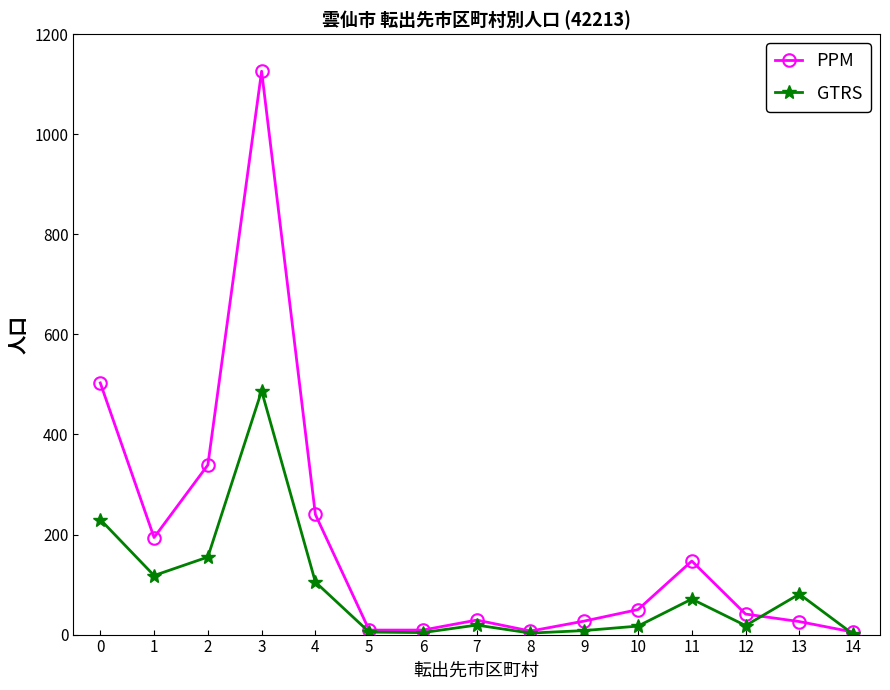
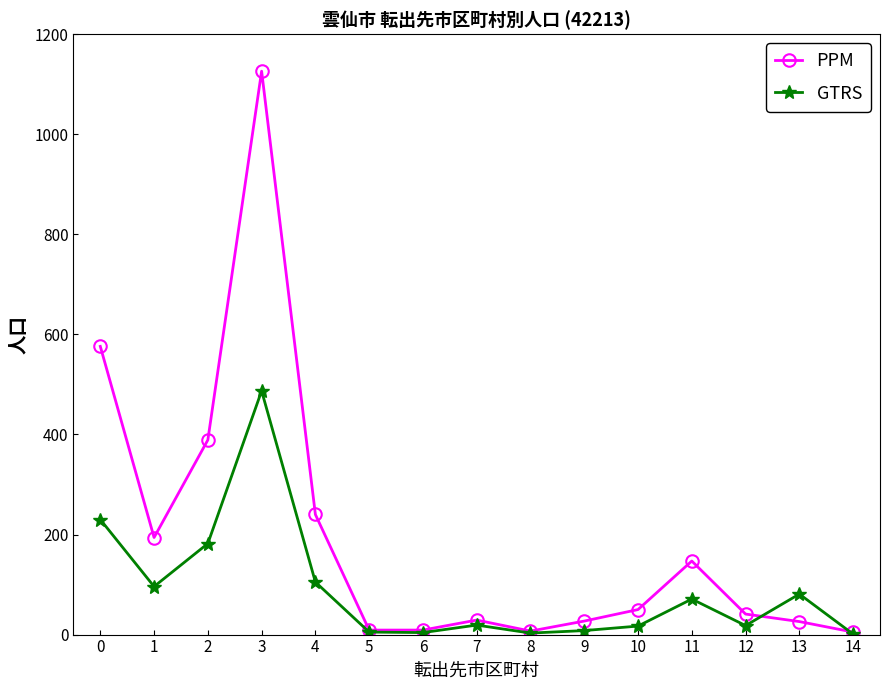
PPM, 0: 500 -> 580
GTRS, 1: 120 -> 100
PPM, 2: 340 -> 390
GTRS, 2: 160 -> 180
